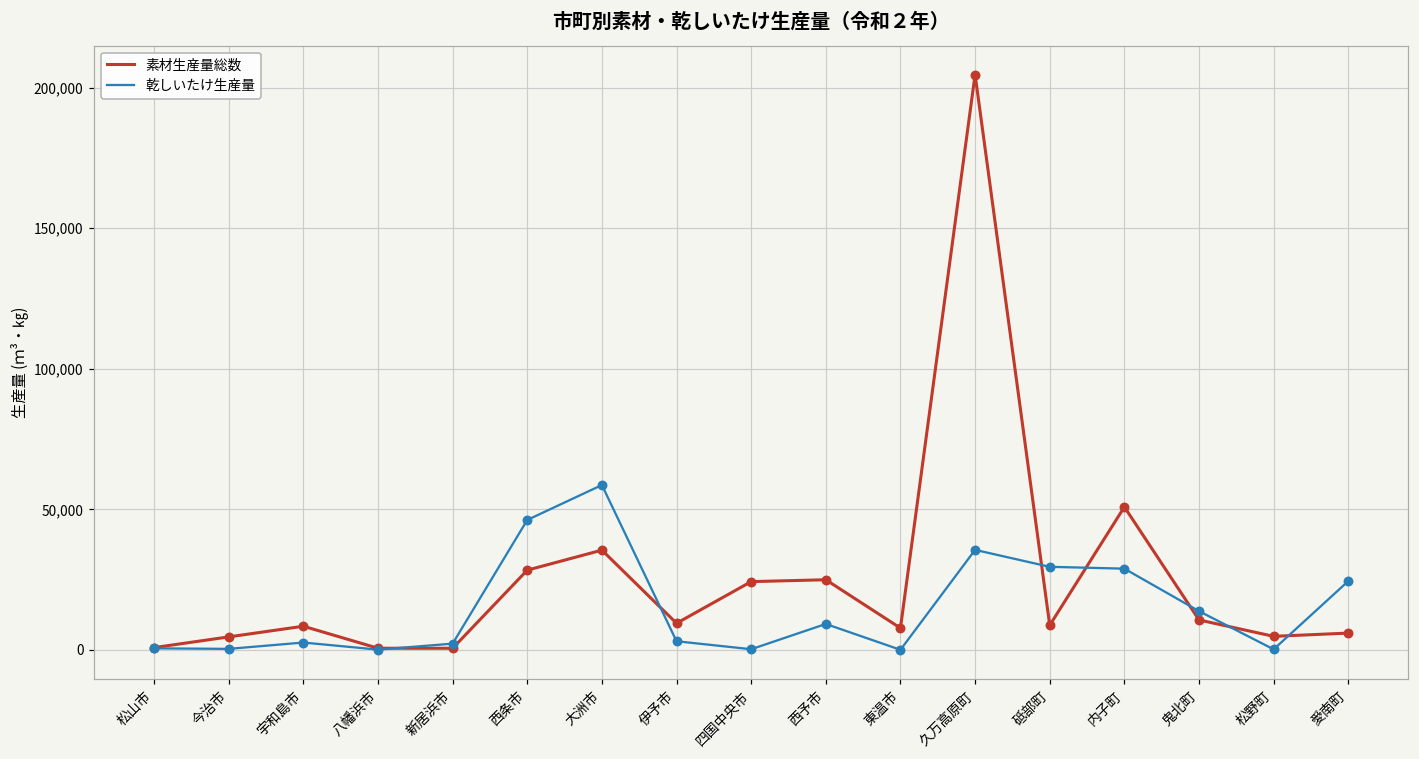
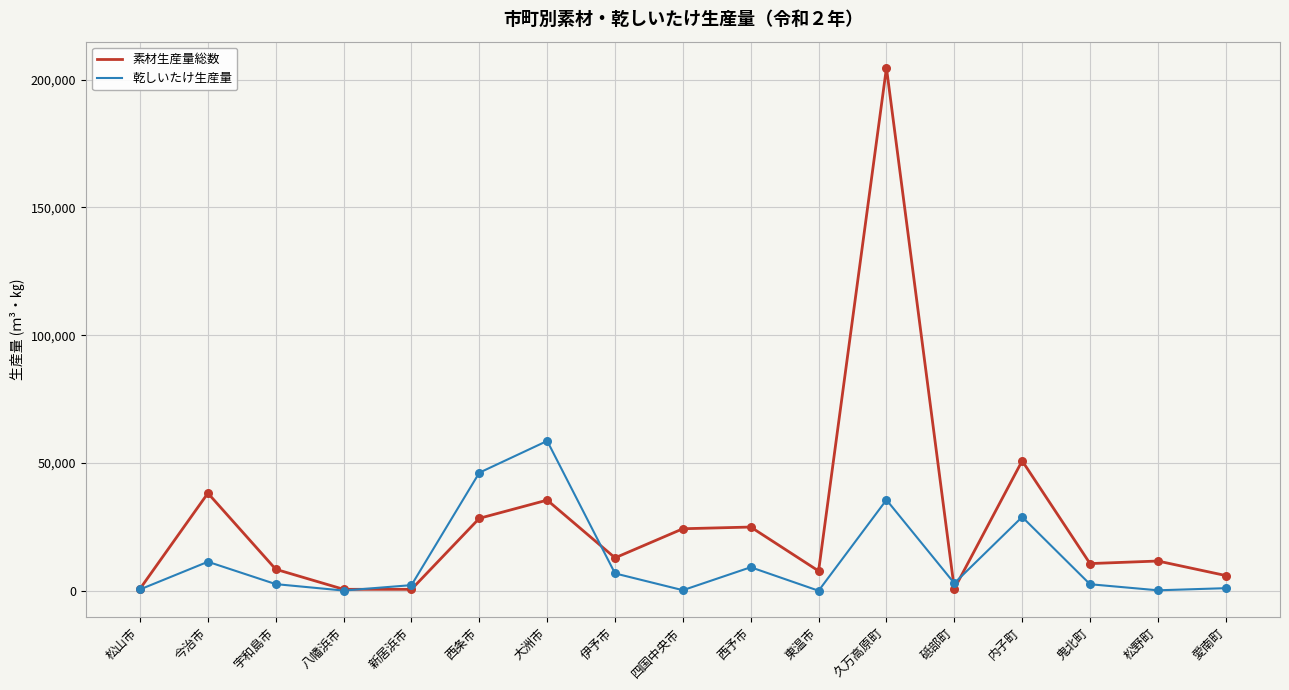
素材生産量総数, 今治市: 5,000 -> 38,000
乾しいたけ生産量, 今治市: 0 -> 11,000
素材生産量総数, 伊予市: 9,000 -> 13,000
乾しいたけ生産量, 伊予市: 3,000 -> 7,000
素材生産量総数, 砥部町: 9,000 -> 1,000
乾しいたけ生産量, 砥部町: 30,000 -> 3,000
乾しいたけ生産量, 鬼北町: 14,000 -> 3,000
素材生産量総数, 松野町: 5,000 -> 12,000
乾しいたけ生産量, 愛南町: 24,000 -> 1,000
